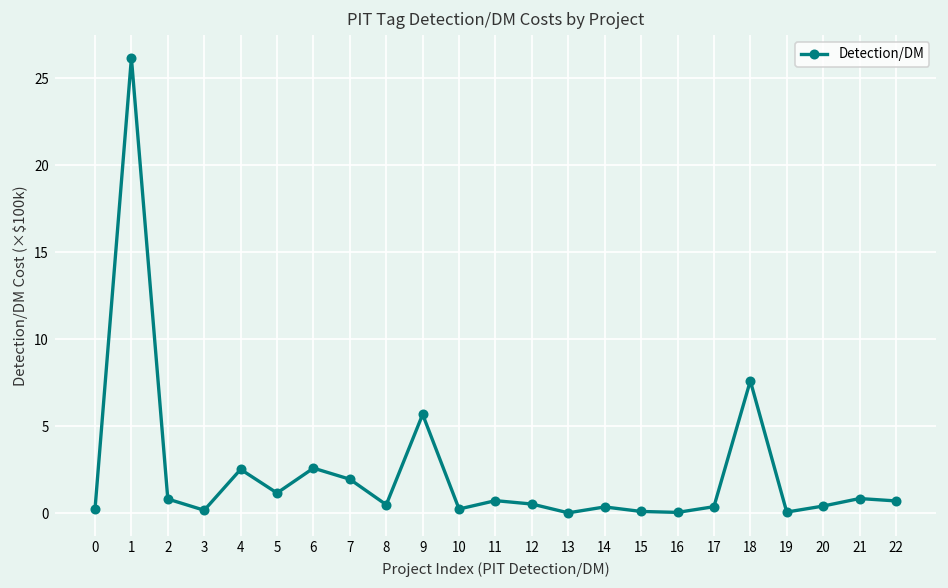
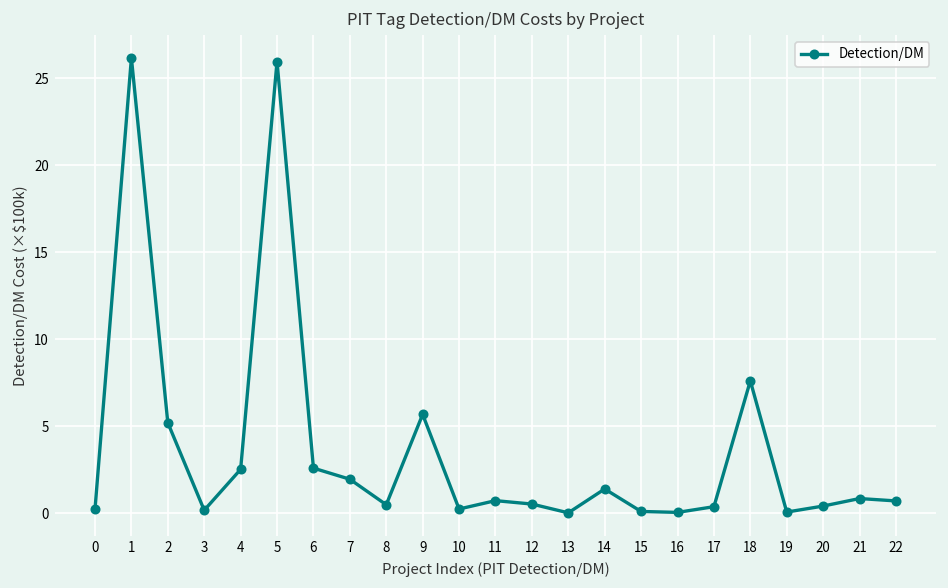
2: 0.8 -> 5.2
5: 1.2 -> 26.0
14: 0.4 -> 1.4
